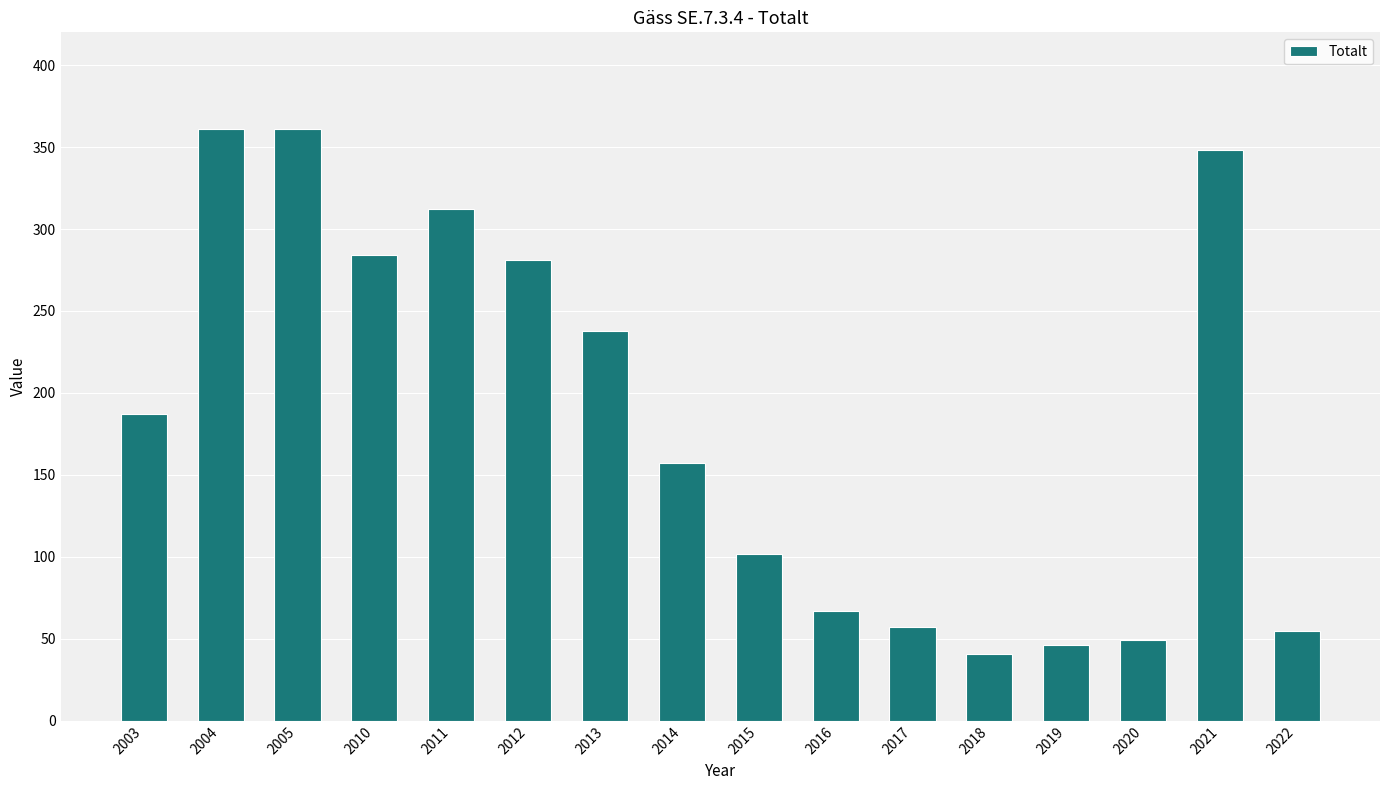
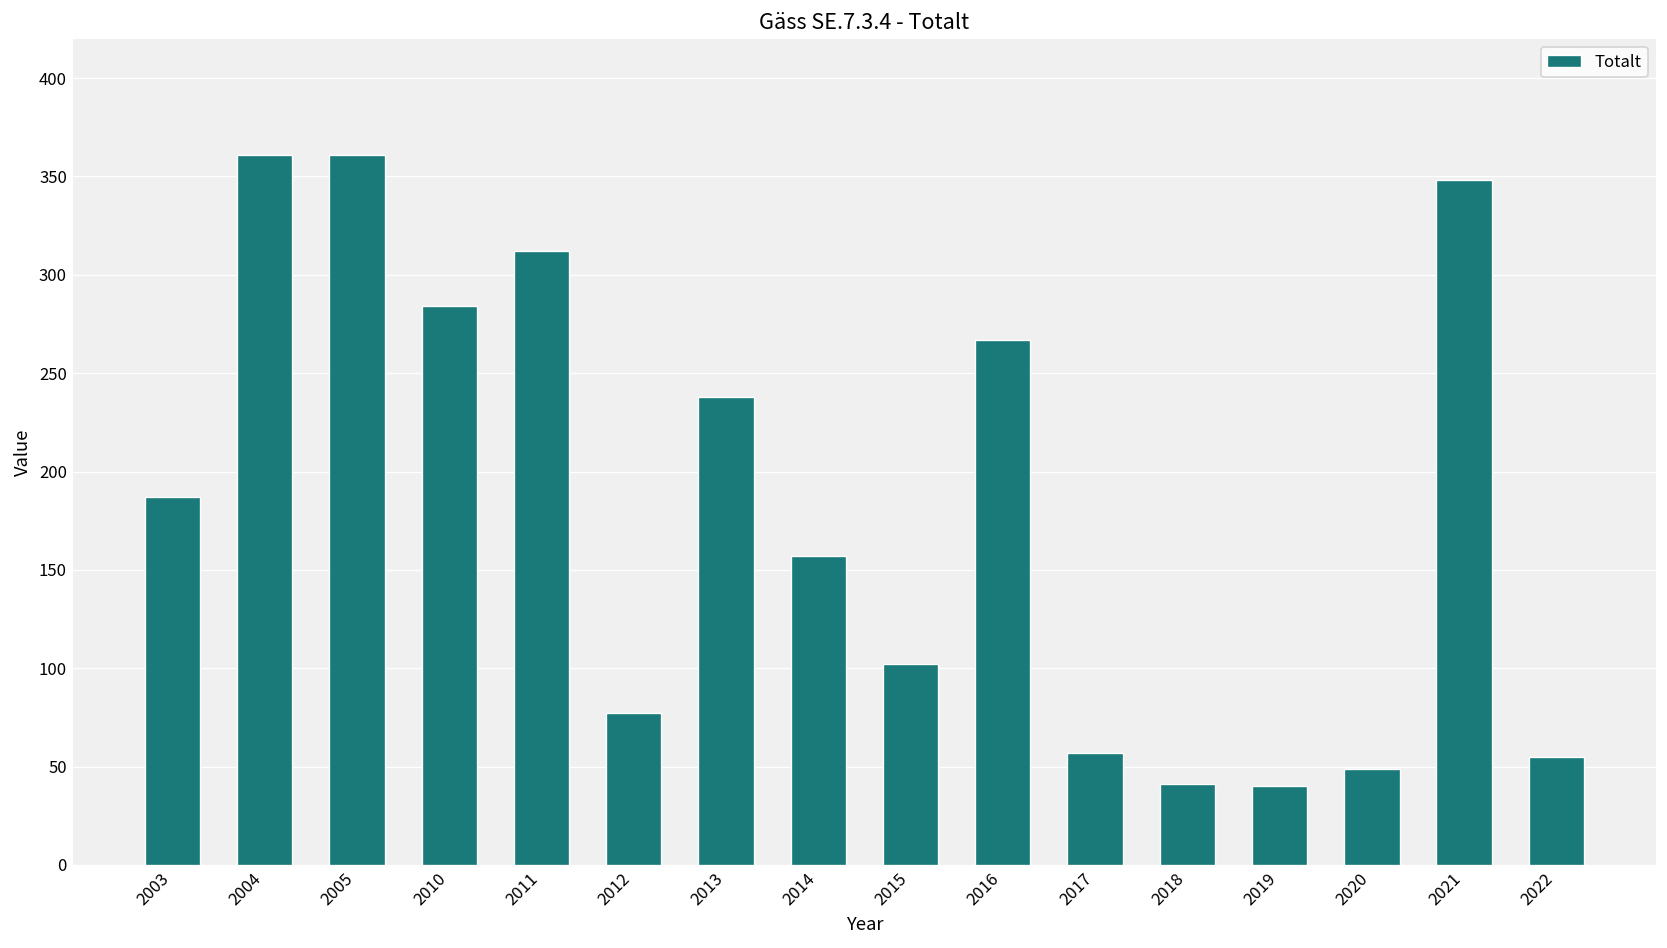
2012: 281 -> 77
2016: 67 -> 267
2019: 46 -> 40
